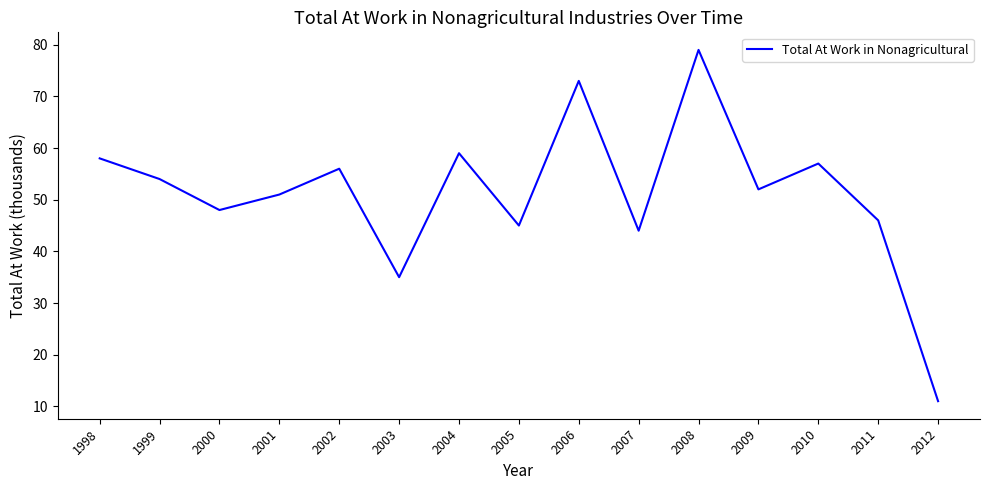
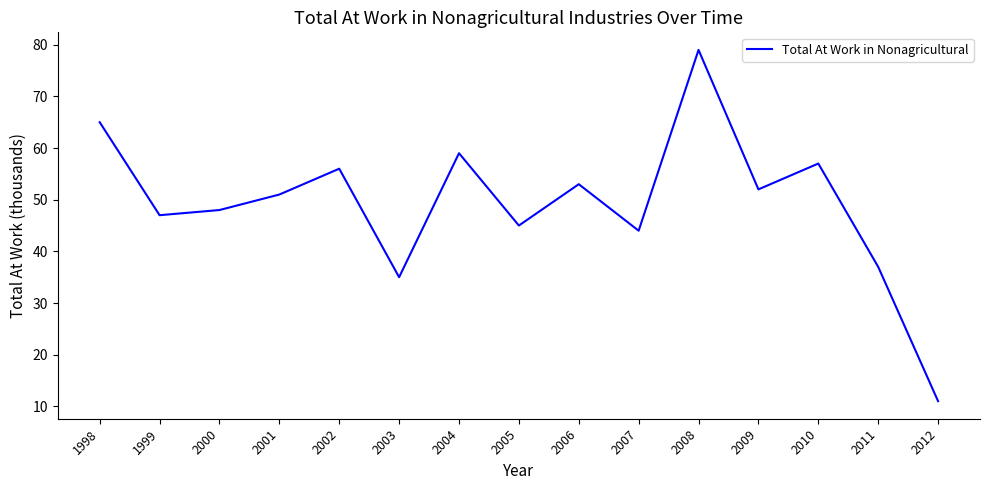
1998: 58 -> 65
1999: 54 -> 47
2006: 73 -> 53
2011: 46 -> 37
